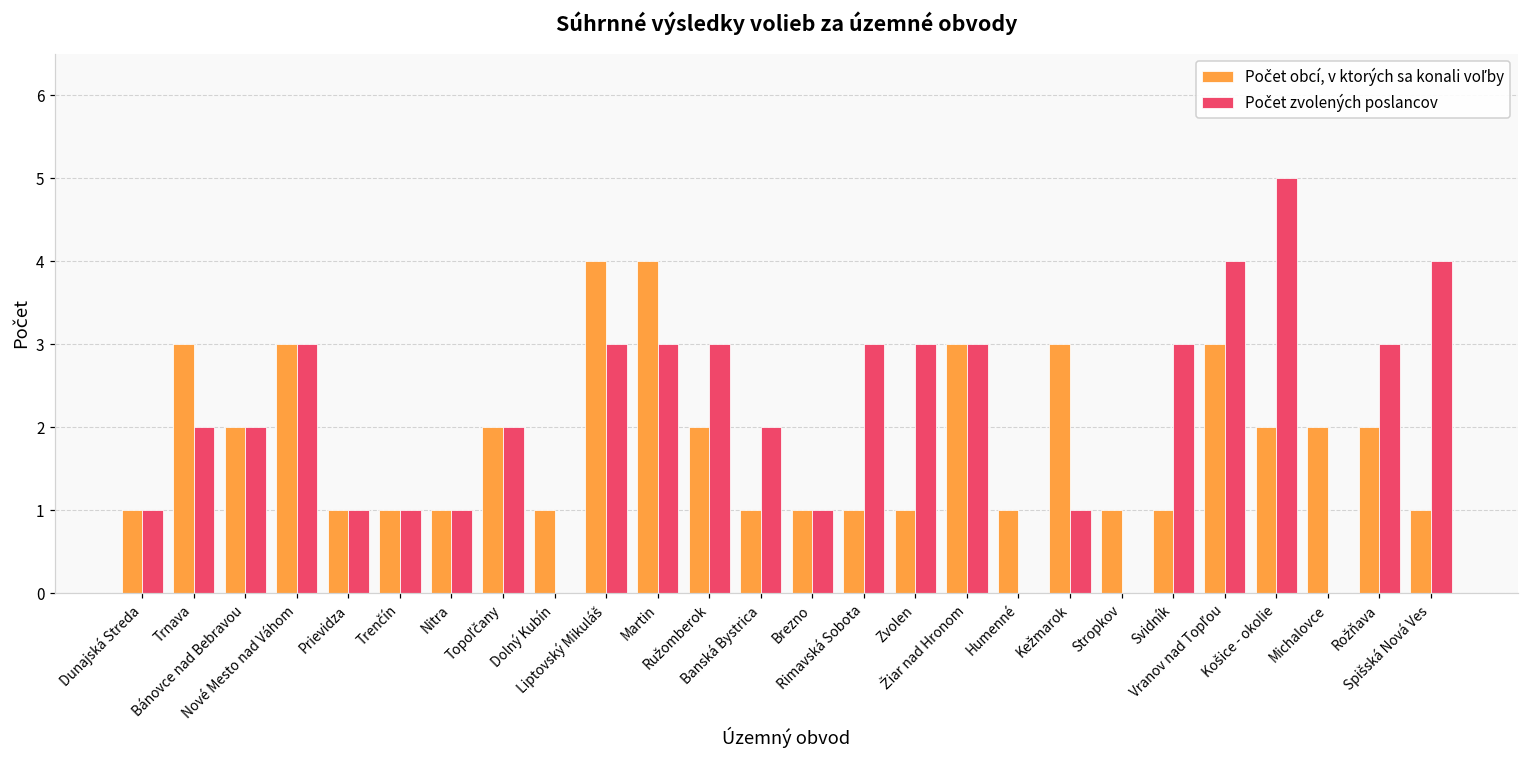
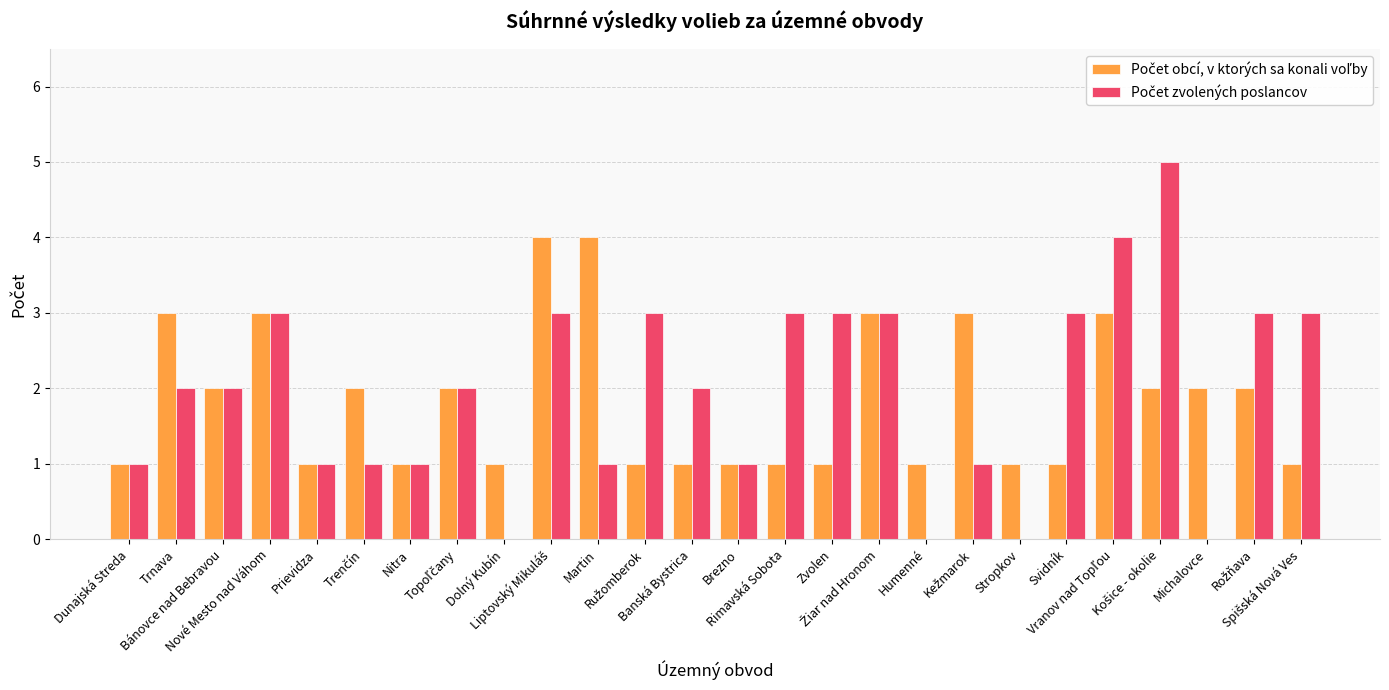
Počet obcí, v ktorých sa konali voľby, Trenčín: 1 -> 2
Počet zvolených poslancov, Martin: 3 -> 1
Počet obcí, v ktorých sa konali voľby, Ružomberok: 2 -> 1
Počet zvolených poslancov, Spišská Nová Ves: 4 -> 3
